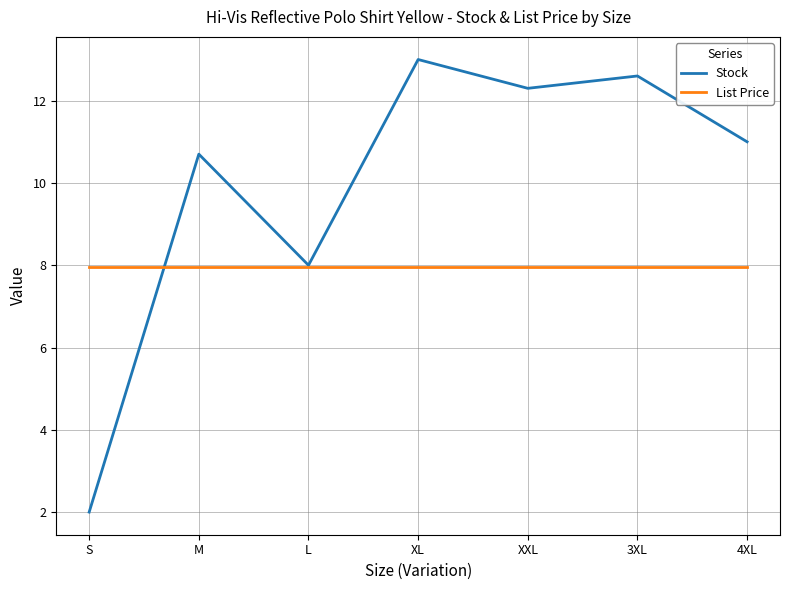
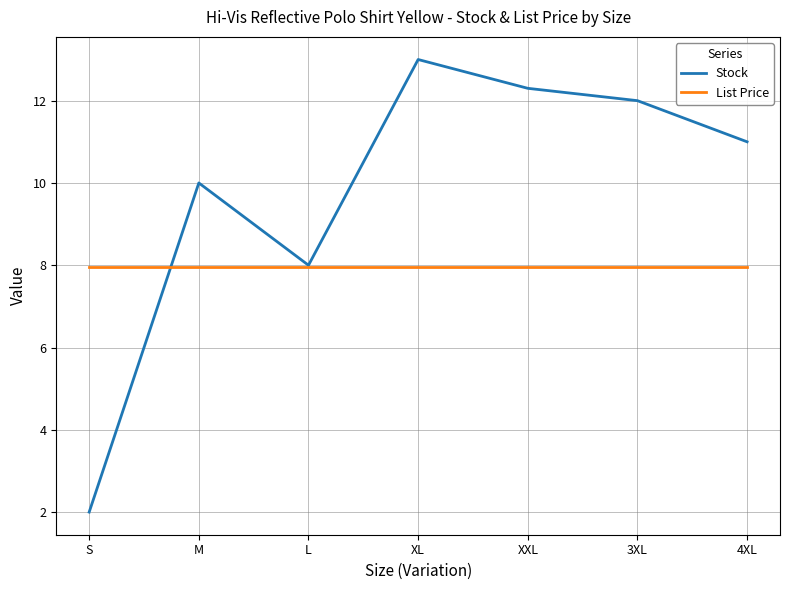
Stock, M: 10.7 -> 10.0
Stock, 3XL: 12.6 -> 12.0
